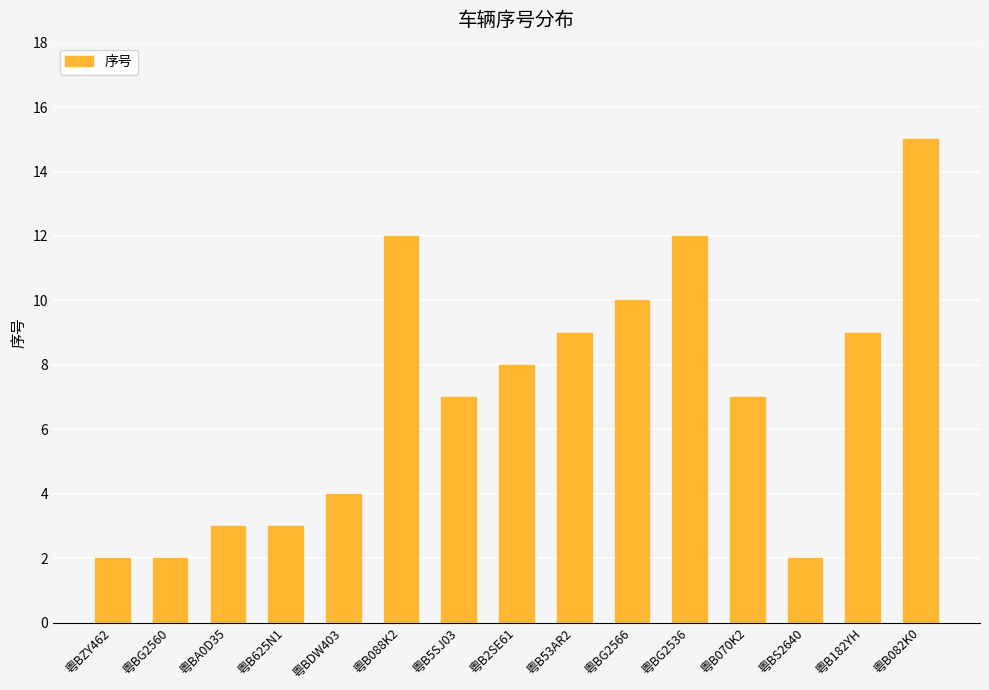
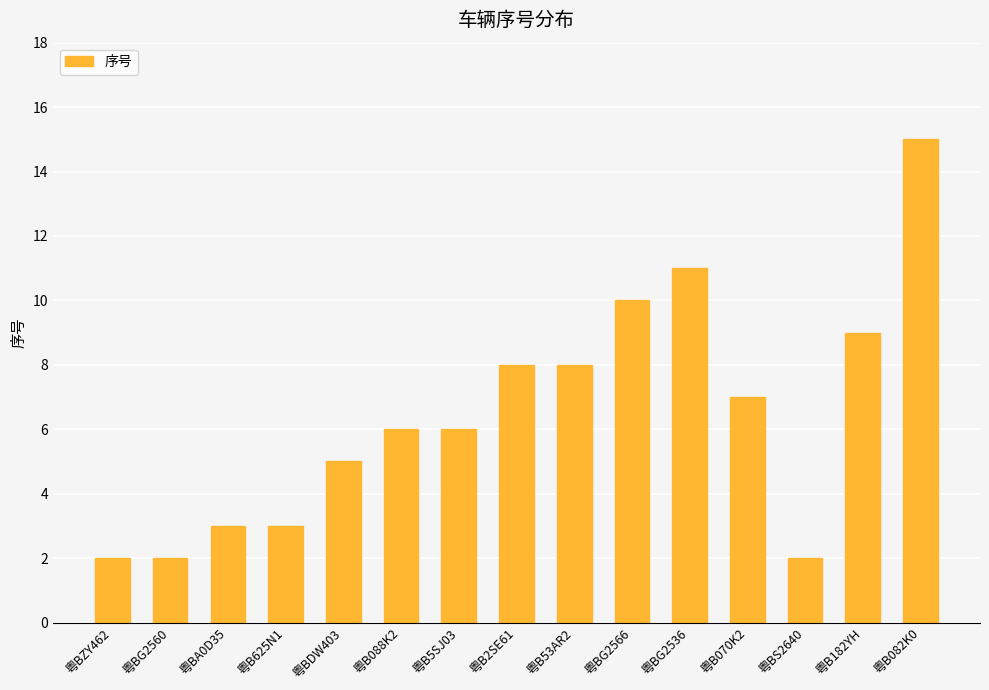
粤BDW403: 4 -> 5
粤B088K2: 12 -> 6
粤B5SJ03: 7 -> 6
粤B53AR2: 9 -> 8
粤BG2536: 12 -> 11
